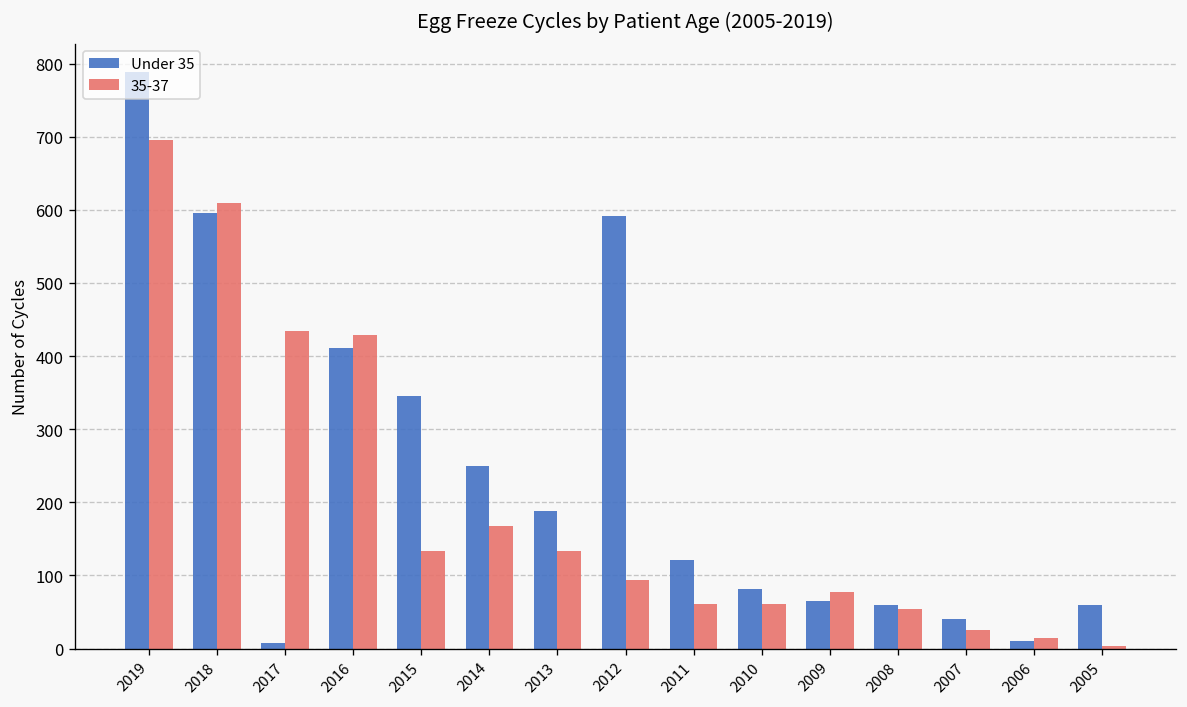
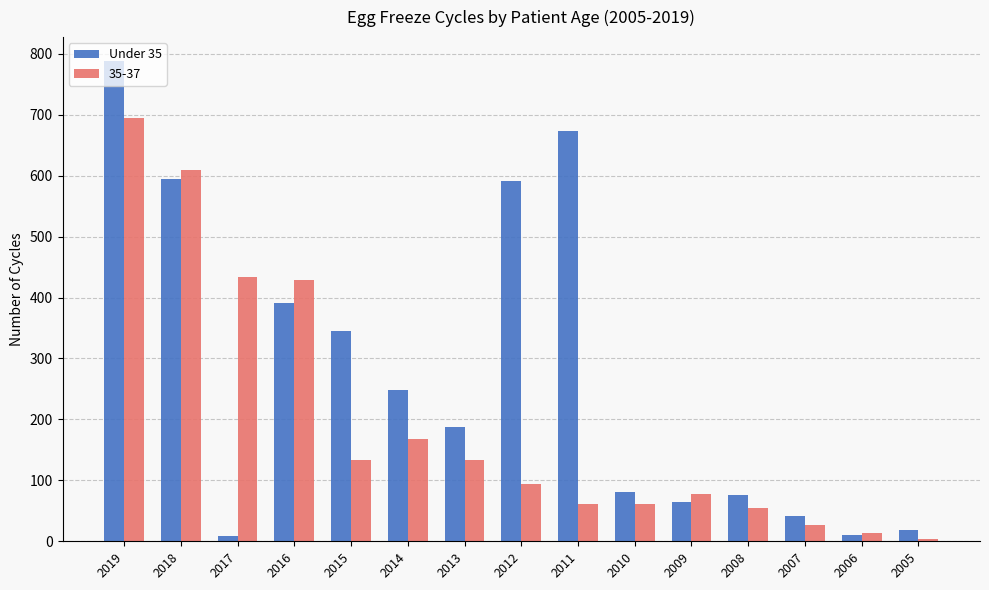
Under 35, 2016: 410 -> 390
Under 35, 2011: 120 -> 670
Under 35, 2008: 60 -> 80
Under 35, 2005: 60 -> 20
